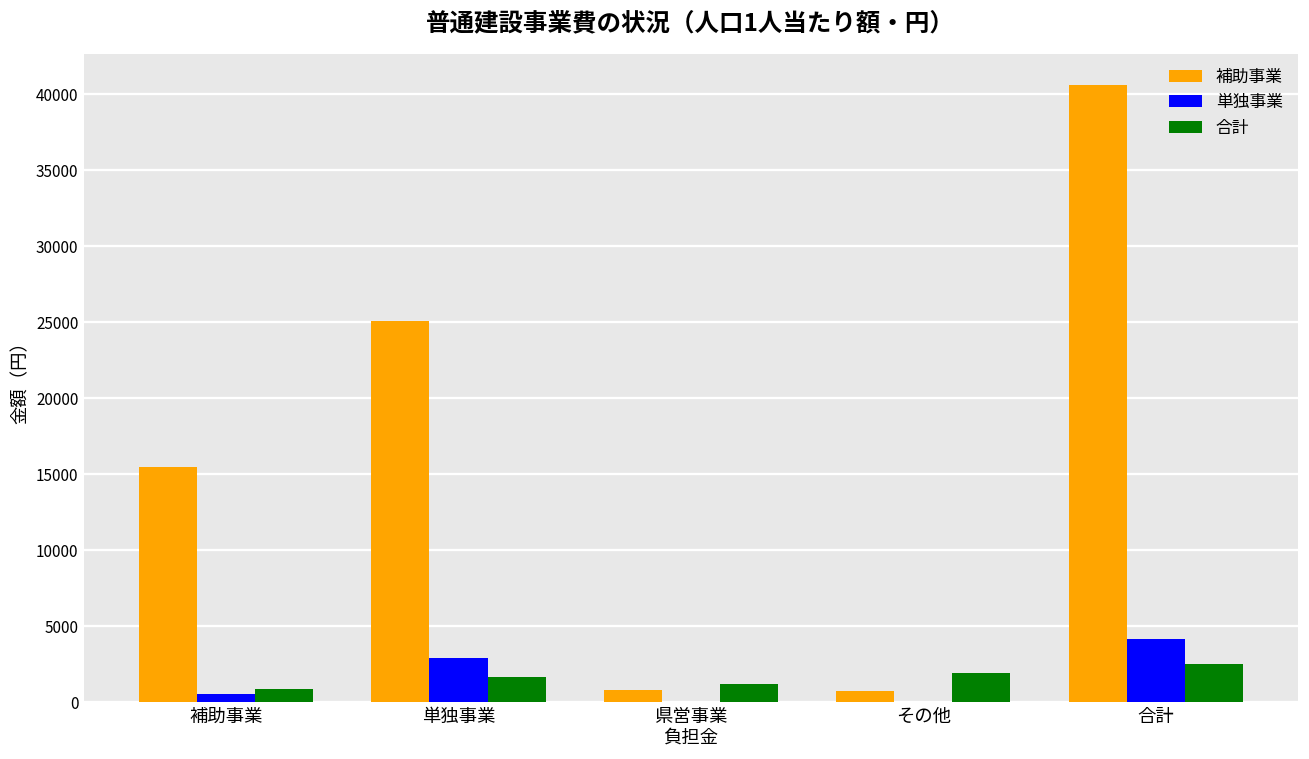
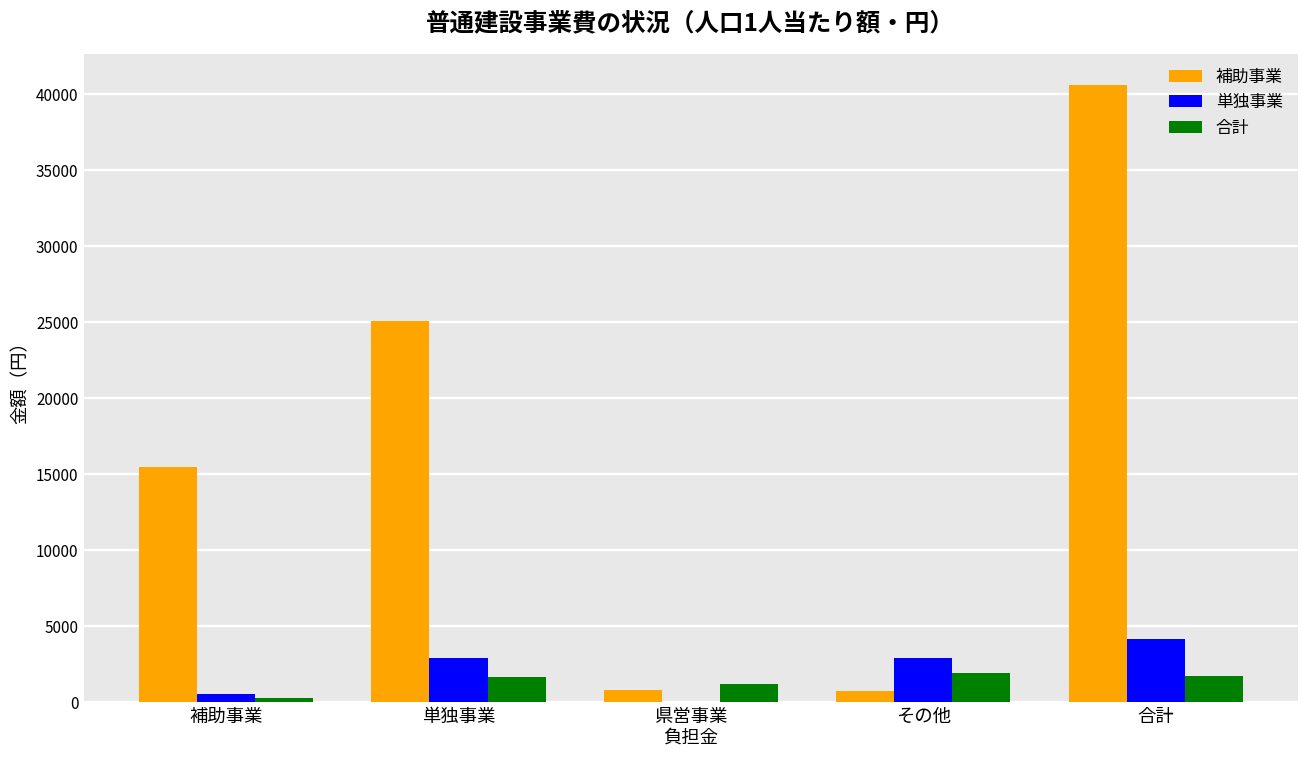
合計, 補助事業: 900 -> 300
単独事業, その他: 0 -> 2900
合計, 合計: 2500 -> 1700
